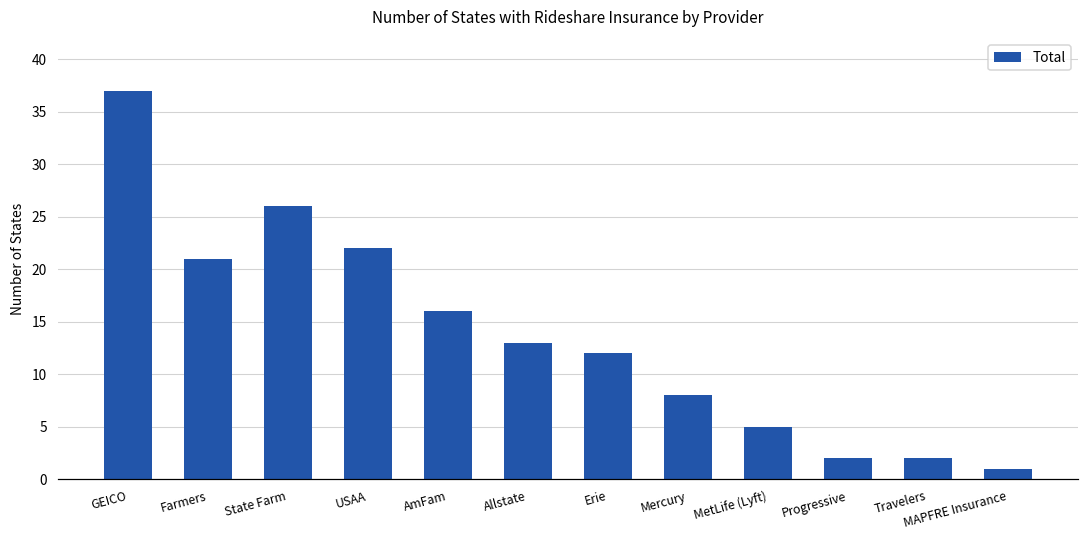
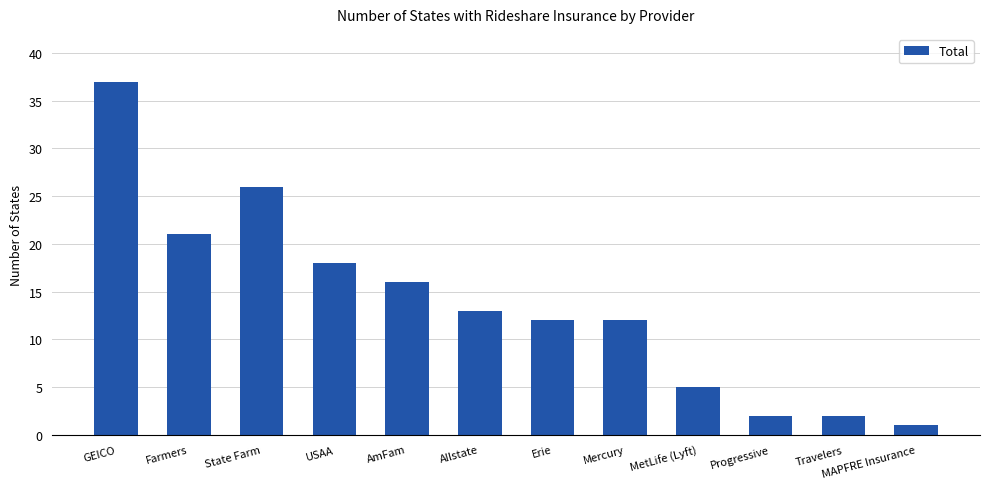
USAA: 22 -> 18
Mercury: 8 -> 12
